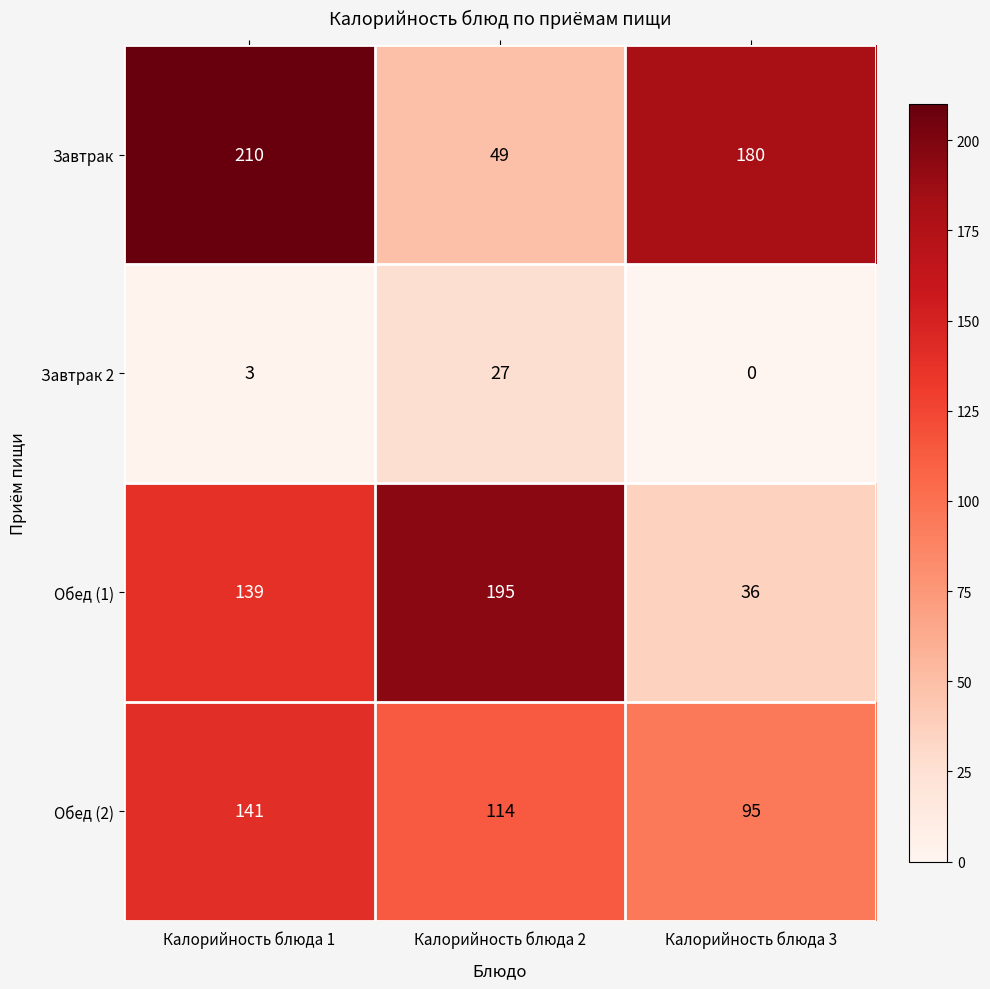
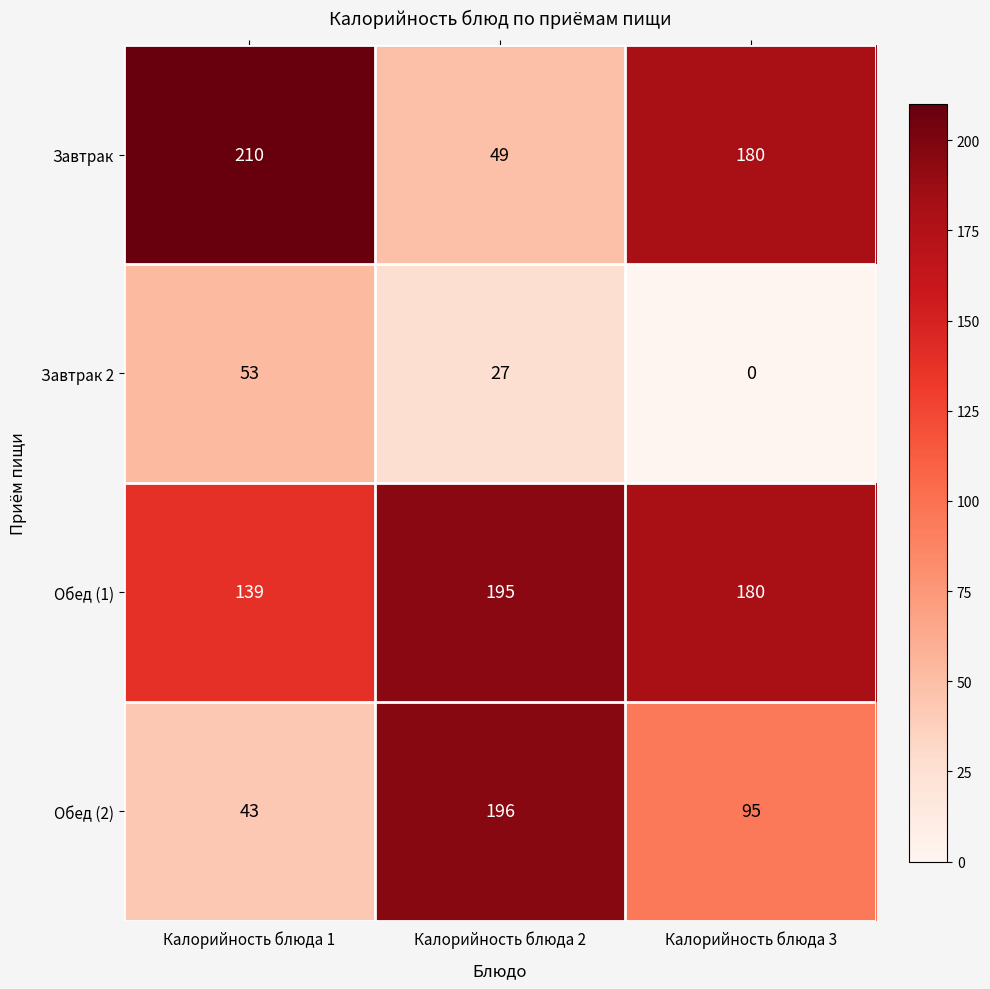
Завтрак 2, Калорийность блюда 1: 3 -> 53
Обед (1), Калорийность блюда 3: 36 -> 180
Обед (2), Калорийность блюда 1: 141 -> 43
Обед (2), Калорийность блюда 2: 114 -> 196
